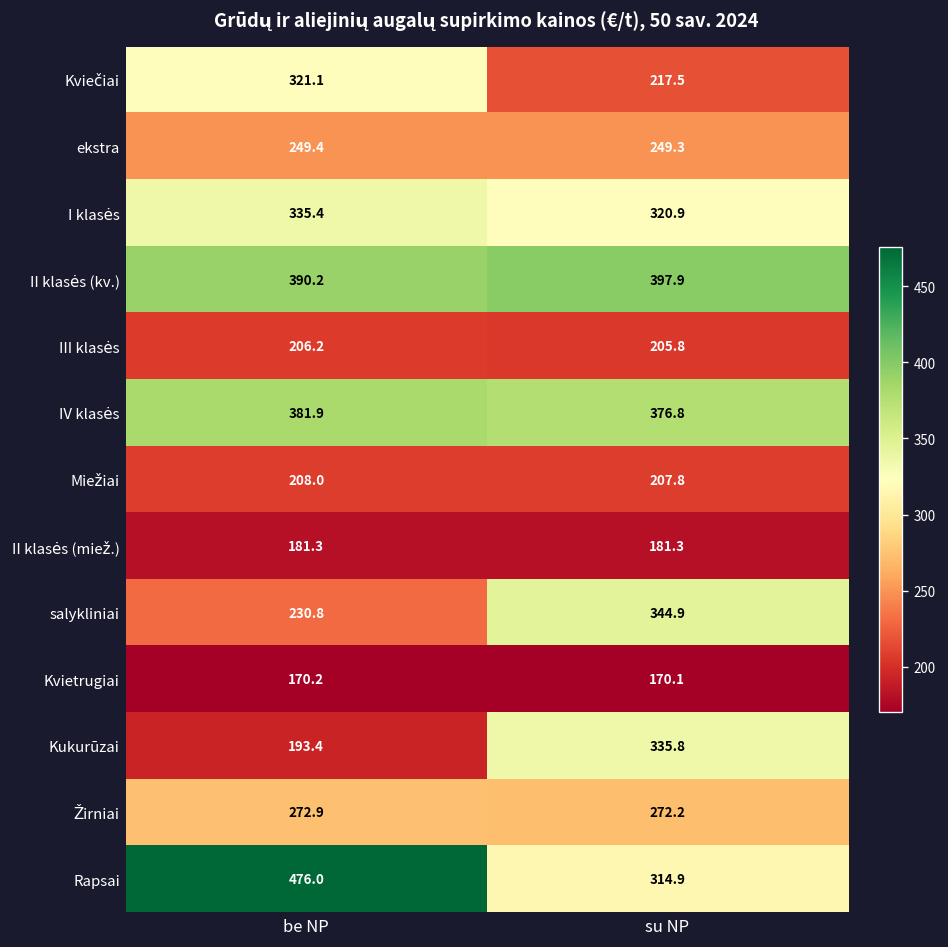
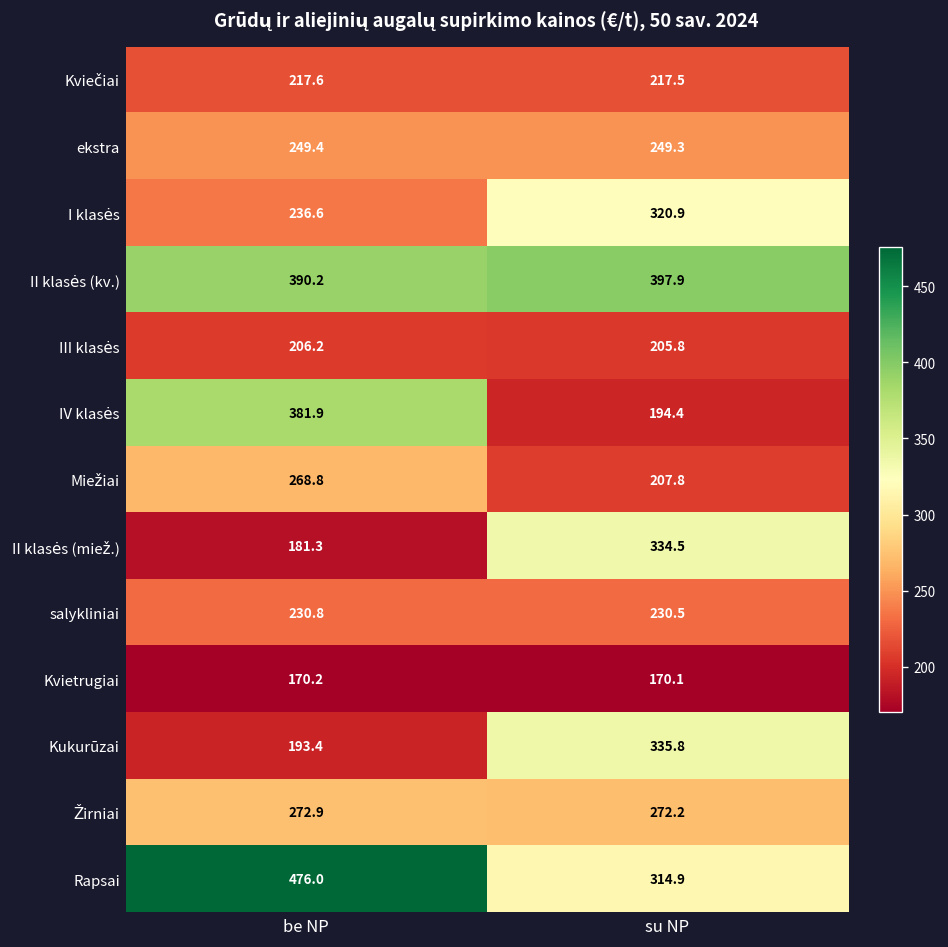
Kviečiai, be NP: 321.1 -> 217.6
I klasės, be NP: 335.4 -> 236.6
IV klasės, su NP: 376.8 -> 194.4
Miežiai, be NP: 208.0 -> 268.8
II klasės (miež.), su NP: 181.3 -> 334.5
salykliniai, su NP: 344.9 -> 230.5
